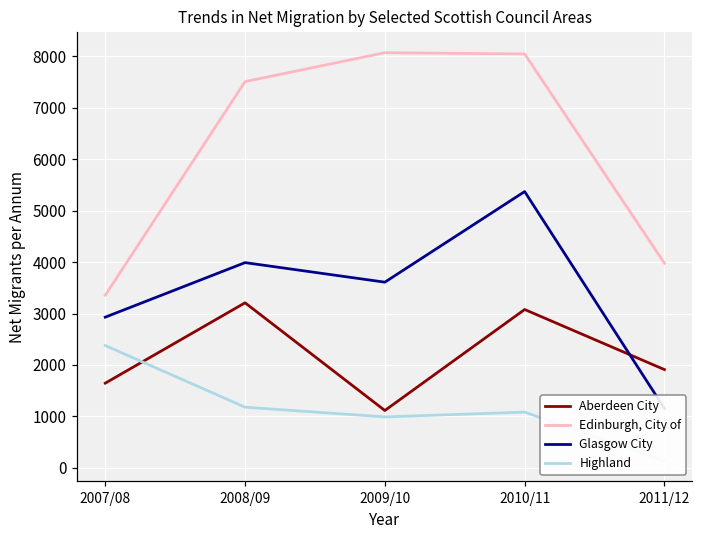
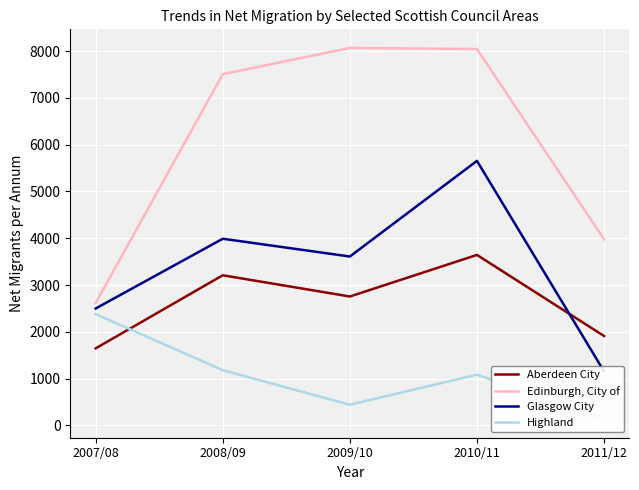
Edinburgh, City of, 2007/08: 3400 -> 2600
Glasgow City, 2007/08: 2900 -> 2500
Aberdeen City, 2009/10: 1100 -> 2800
Highland, 2009/10: 1000 -> 400
Aberdeen City, 2010/11: 3100 -> 3600
Glasgow City, 2010/11: 5400 -> 5700
